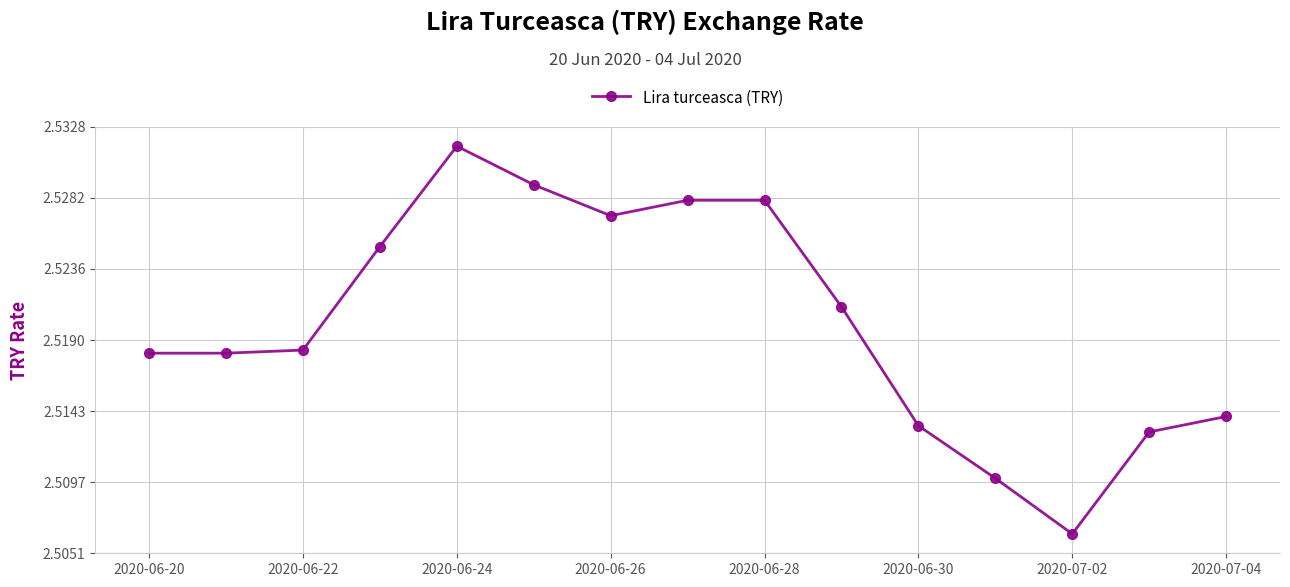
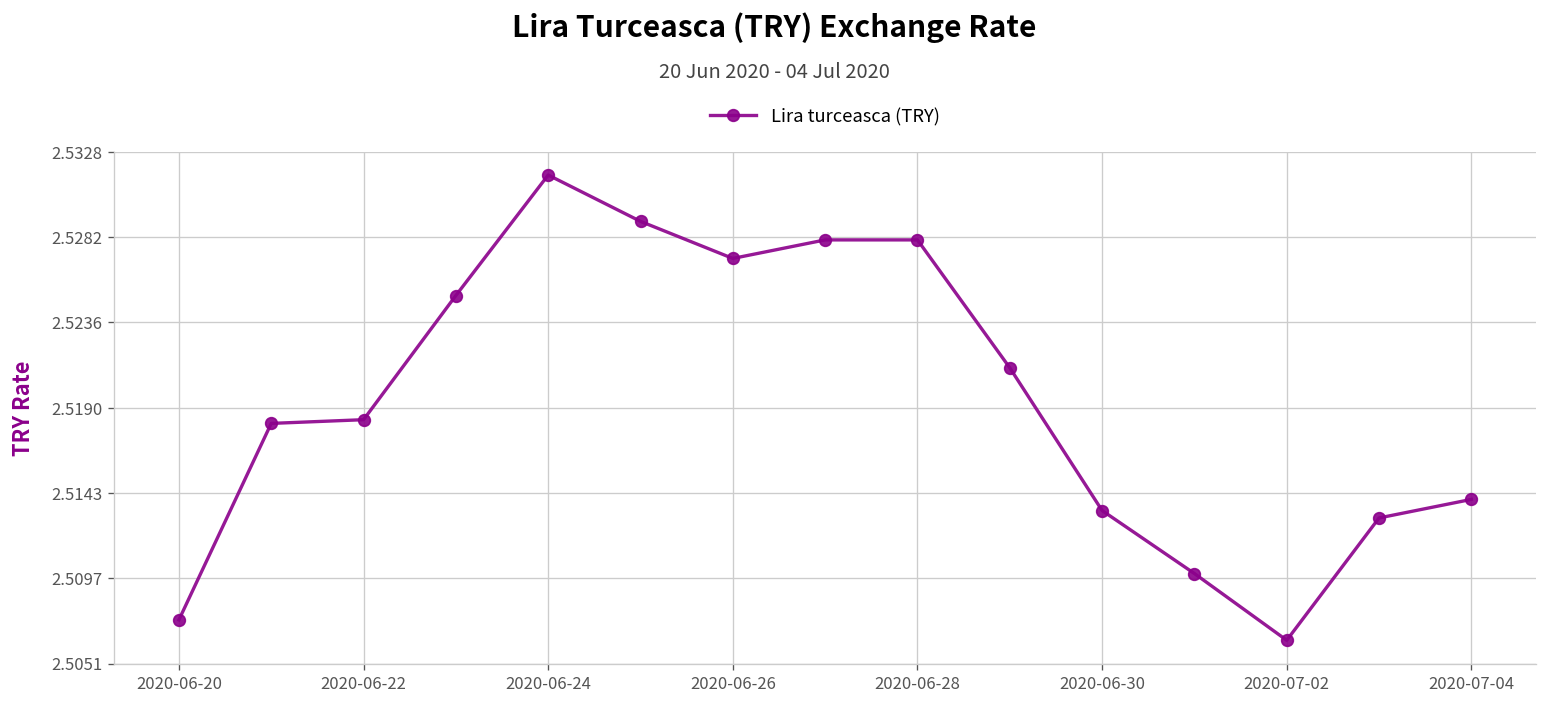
2020-06-20: 2.5181 -> 2.5075
